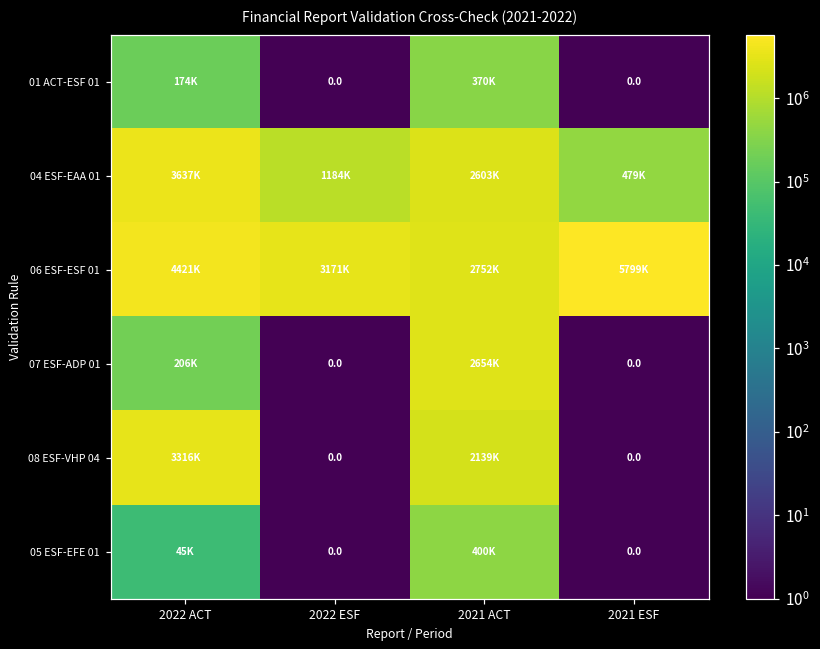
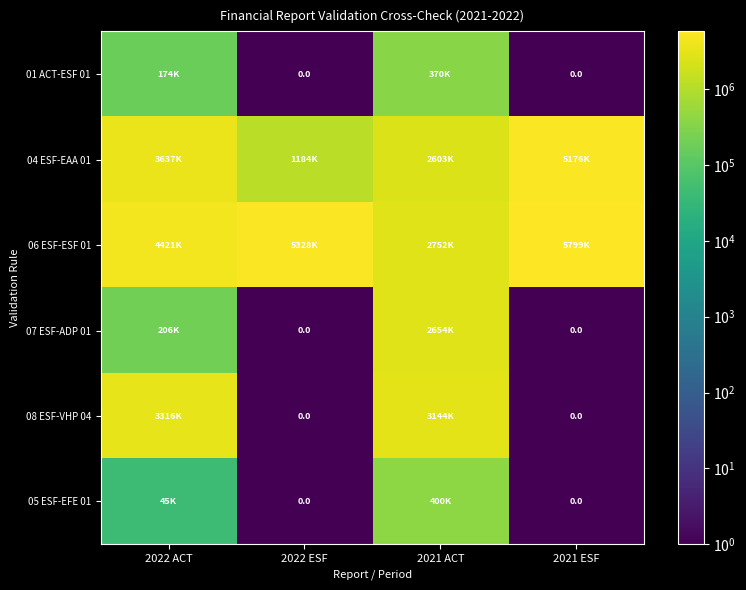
04 ESF-EAA 01, 2021 ESF: 479K -> 5176K
06 ESF-ESF 01, 2022 ESF: 3171K -> 5328K
08 ESF-VHP 04, 2021 ACT: 2139K -> 3144K
